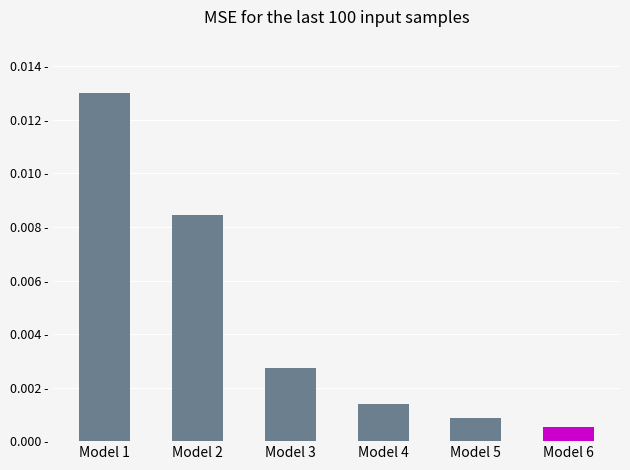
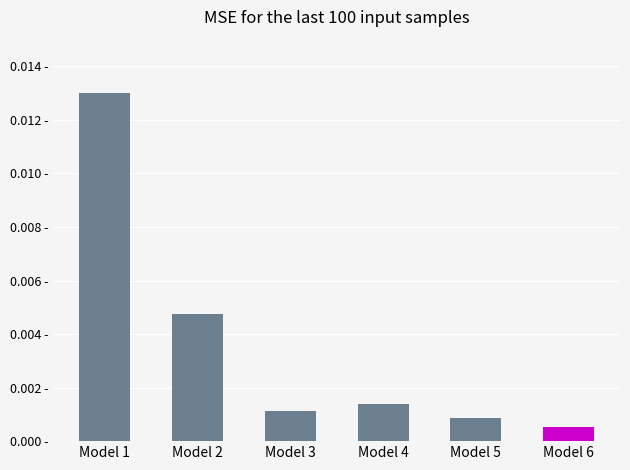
Model 2: 0.0084 - -> 0.0047 -
Model 3: 0.0027 - -> 0.0011 -
